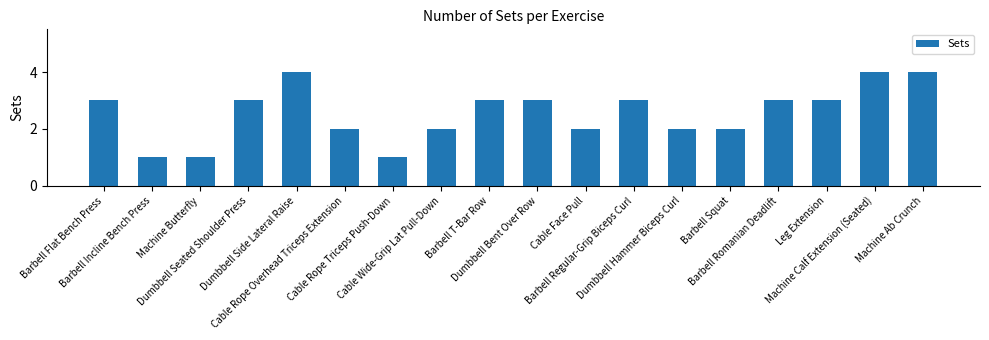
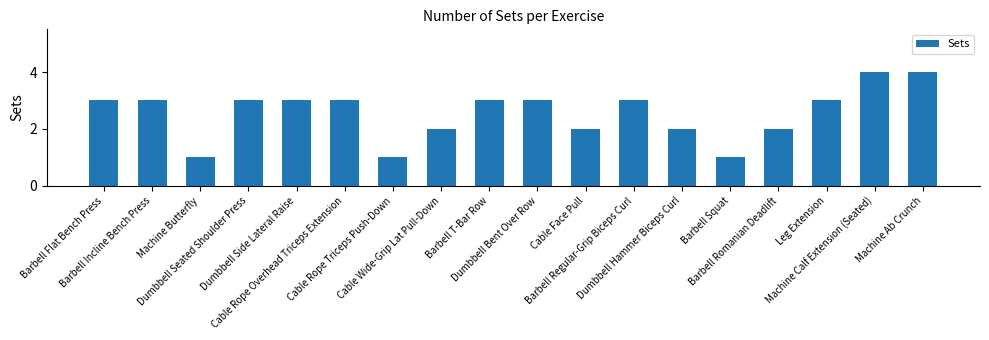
Barbell Incline Bench Press: 1 -> 3
Dumbbell Side Lateral Raise: 4 -> 3
Cable Rope Overhead Triceps Extension: 2 -> 3
Barbell Squat: 2 -> 1
Barbell Romanian Deadlift: 3 -> 2
